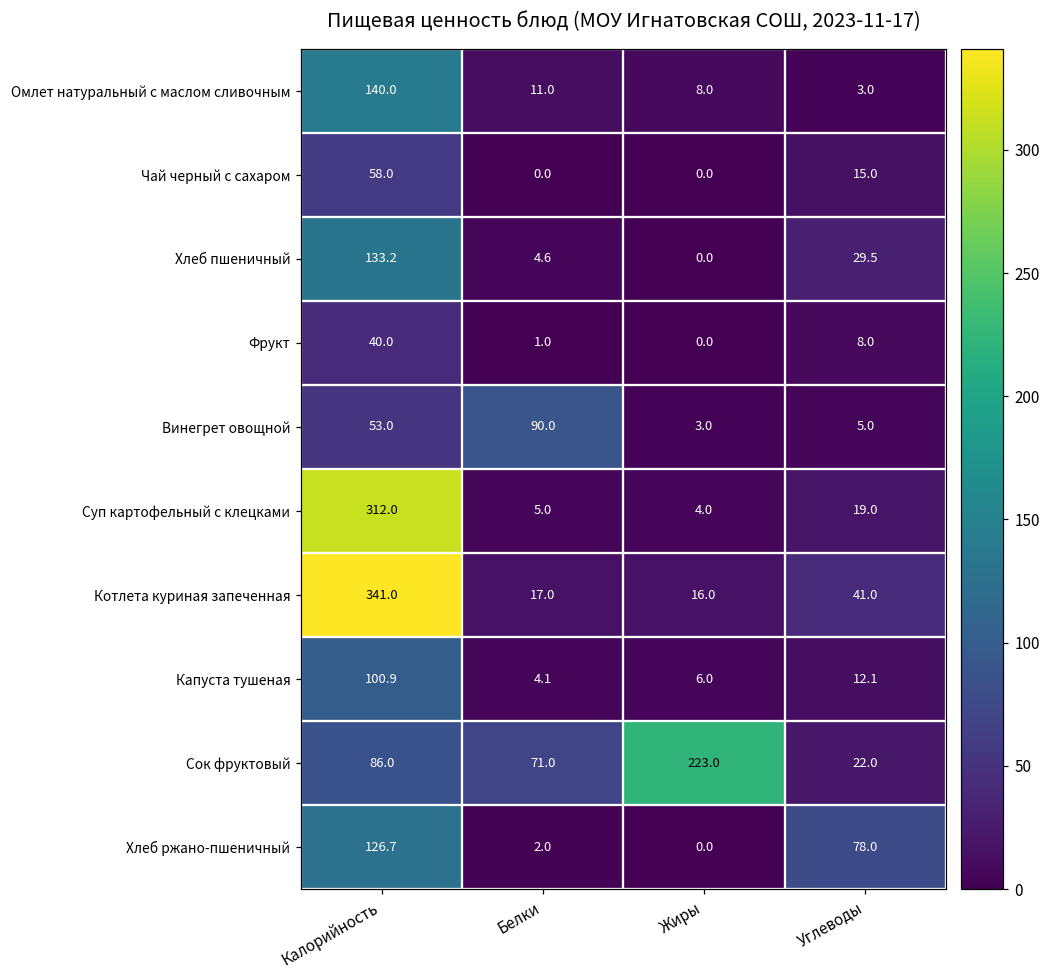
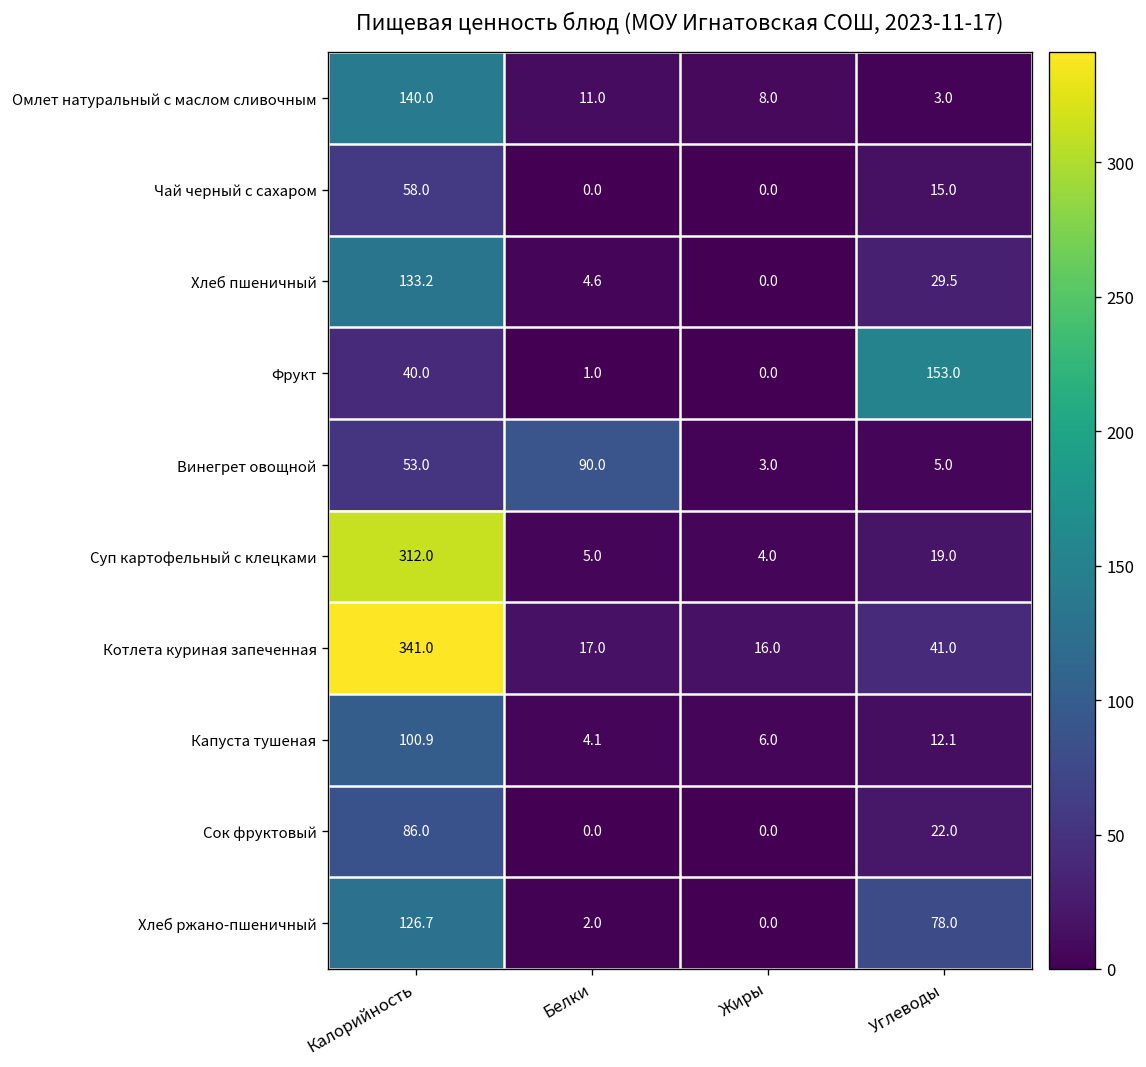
Фрукт, Углеводы: 8.0 -> 153.0
Сок фруктовый, Белки: 71.0 -> 0.0
Сок фруктовый, Жиры: 223.0 -> 0.0
